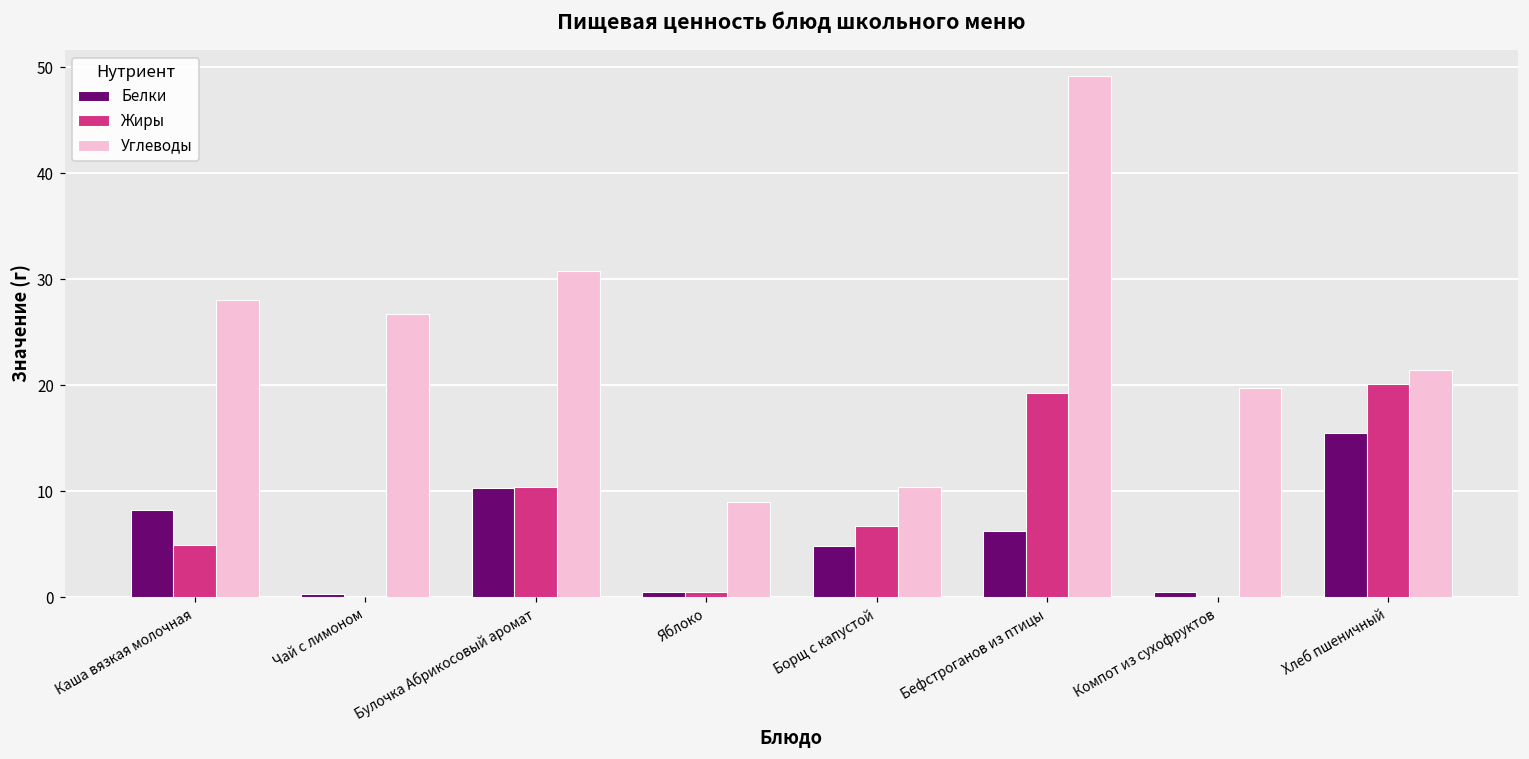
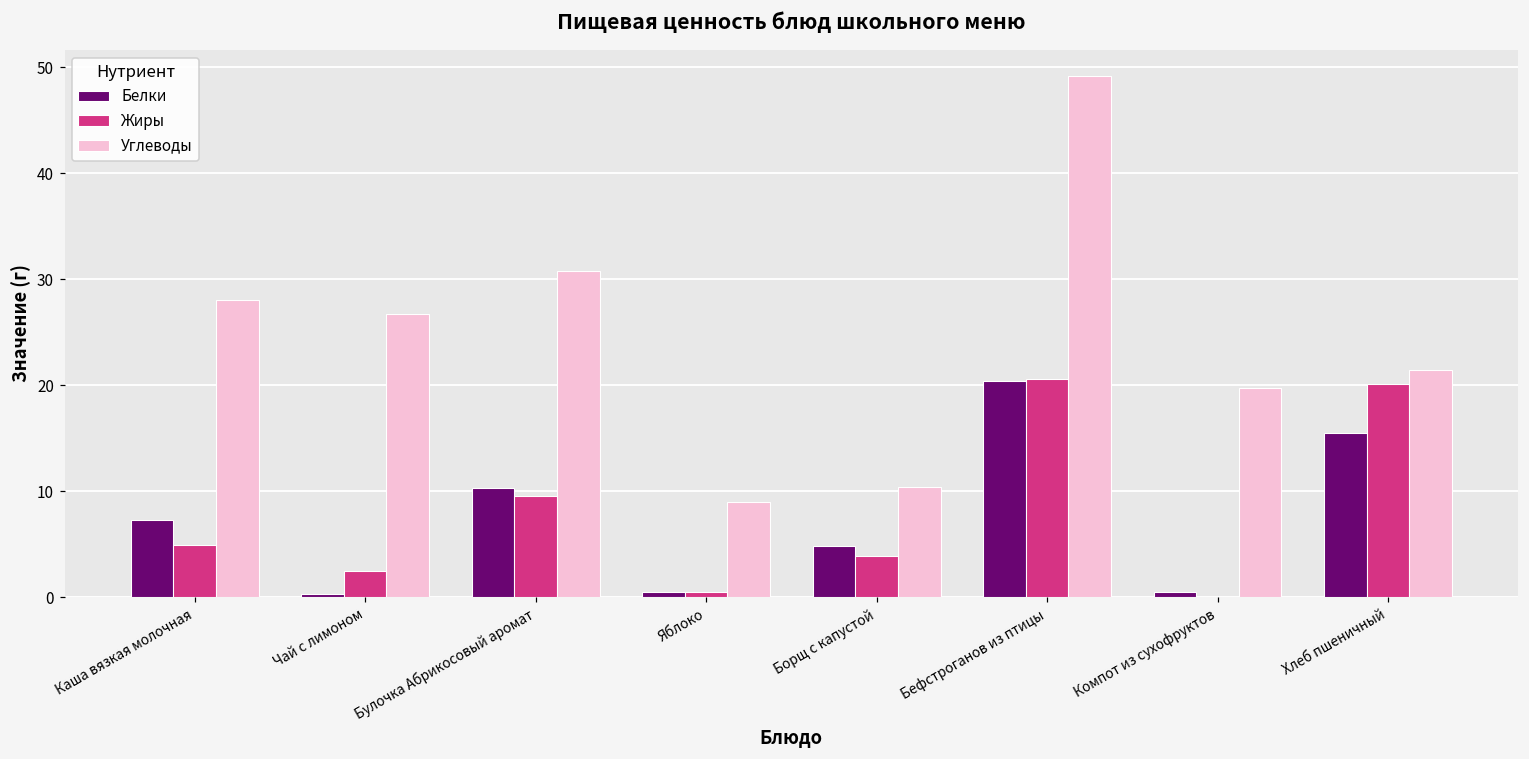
Белки, Каша вязкая молочная: 8 -> 7
Жиры, Чай с лимоном: 0 -> 2
Жиры, Булочка Абрикосовый аромат: 10.4 -> 9.5
Жиры, Борщ с капустой: 7 -> 4
Белки, Бефстроганов из птицы: 6 -> 20
Жиры, Бефстроганов из птицы: 19 -> 21
